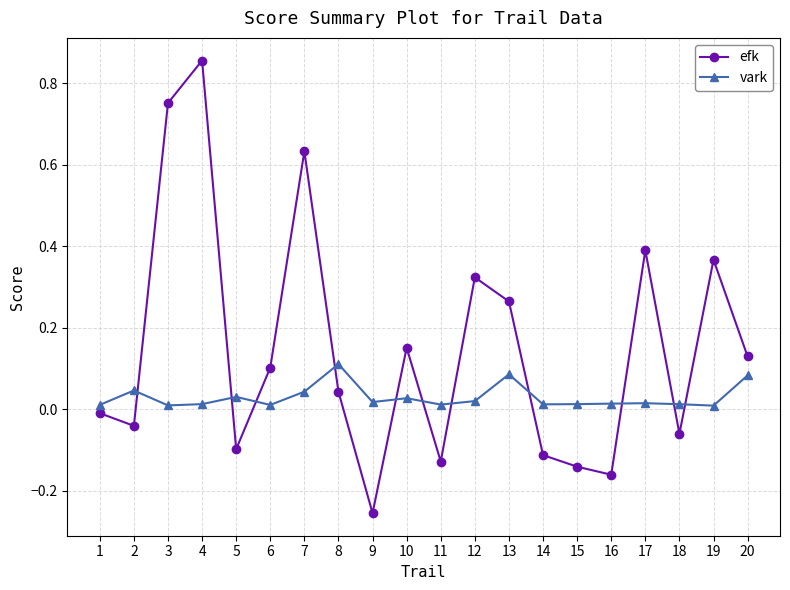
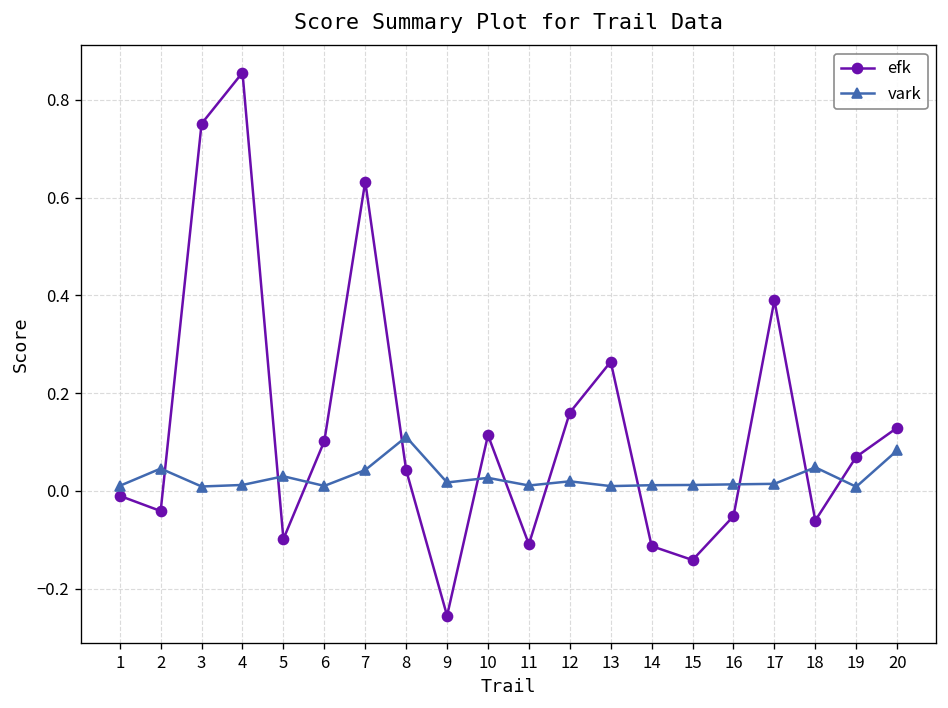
efk, 10: 0.15 -> 0.11
efk, 11: -0.13 -> -0.11
efk, 12: 0.32 -> 0.16
vark, 13: 0.09 -> 0.01
efk, 16: -0.16 -> -0.05
vark, 18: 0.01 -> 0.05
efk, 19: 0.37 -> 0.07
